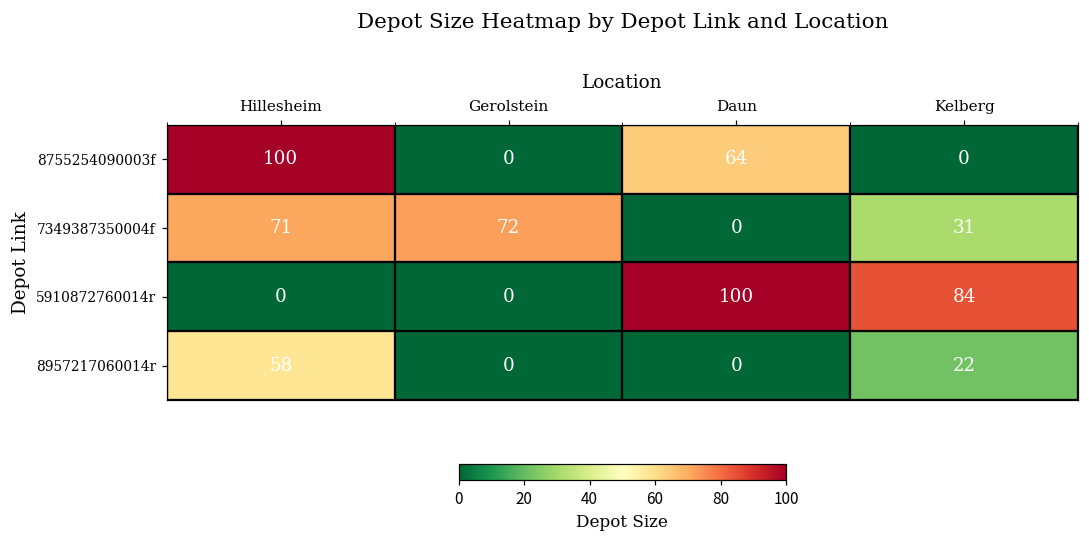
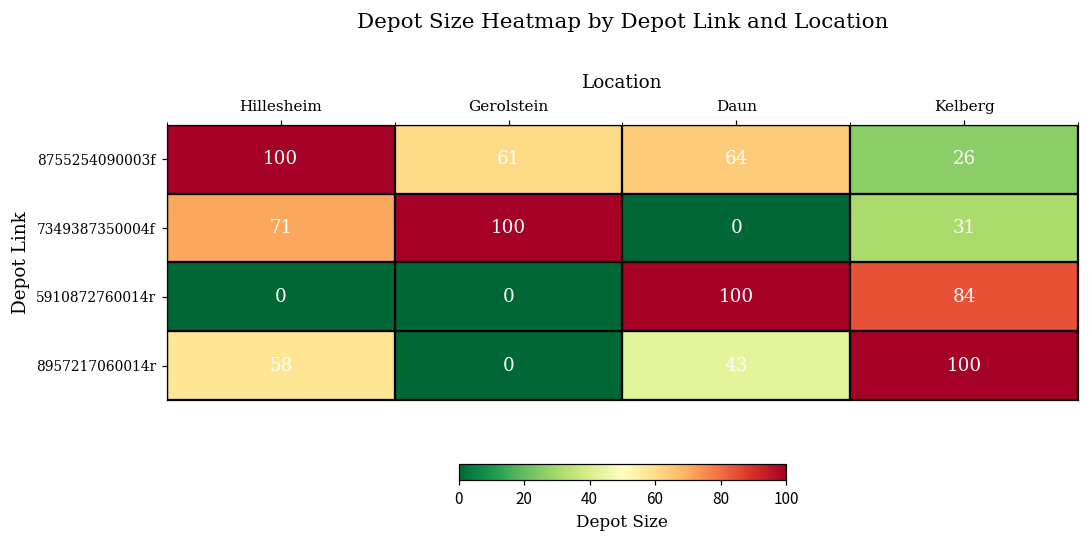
8755254090003f, Gerolstein: 0 -> 61
8755254090003f, Kelberg: 0 -> 26
7349387350004f, Gerolstein: 72 -> 100
8957217060014r, Daun: 0 -> 43
8957217060014r, Kelberg: 22 -> 100
